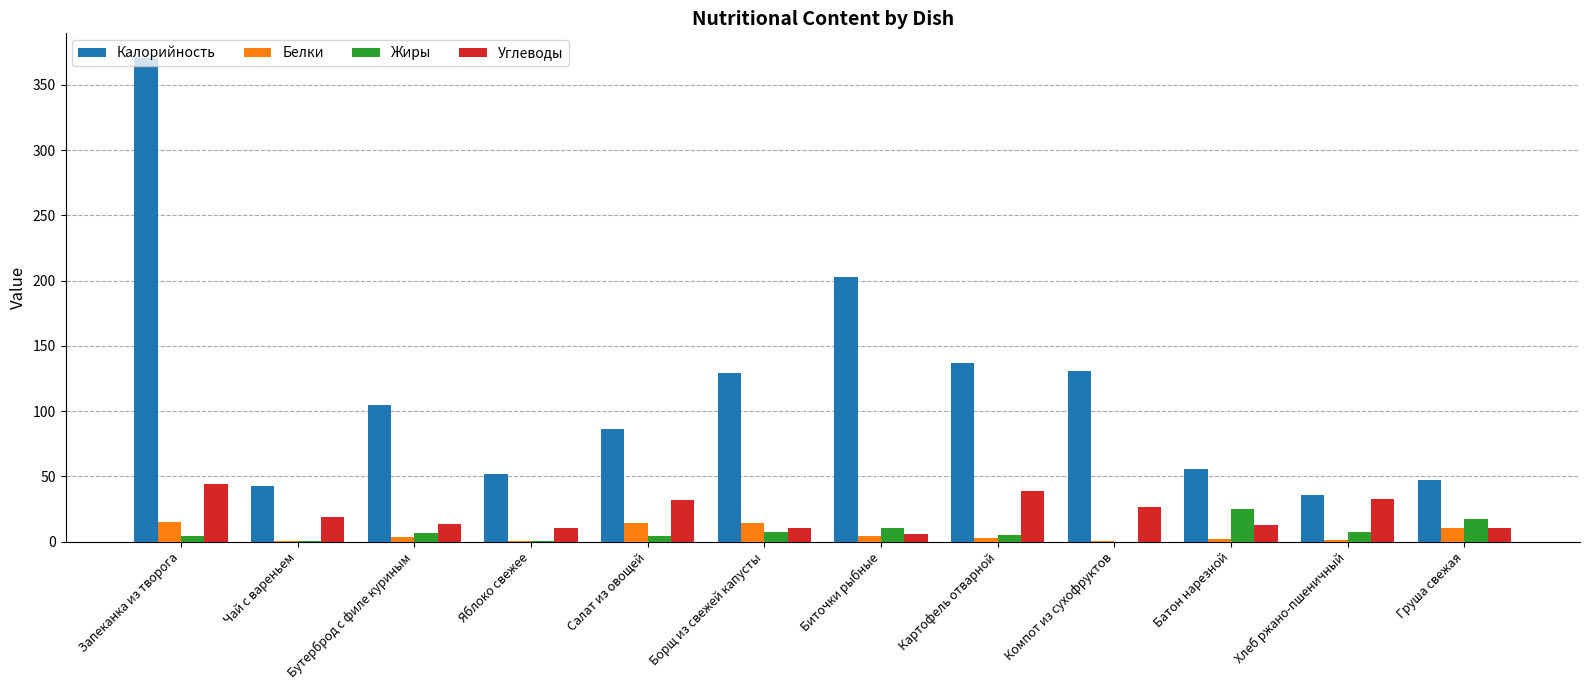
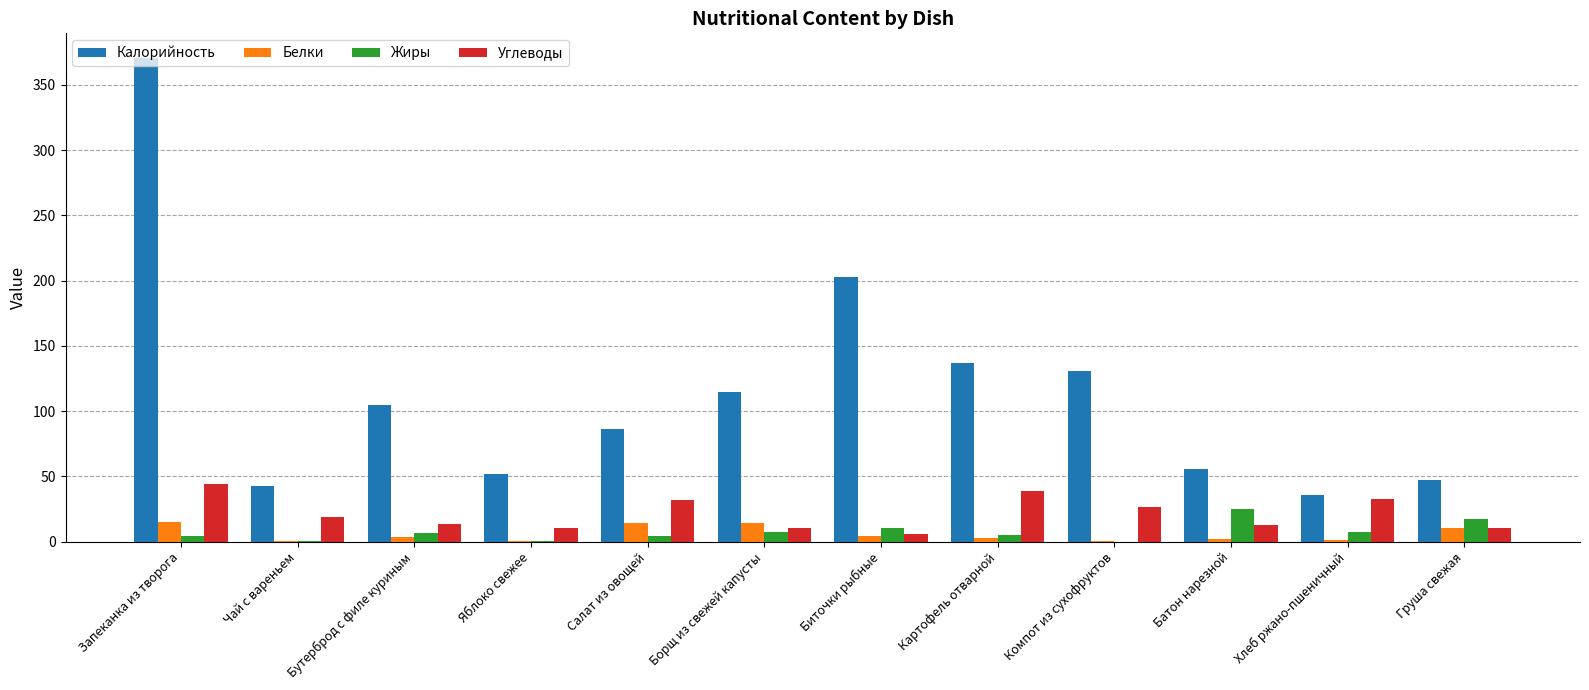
Калорийность, Борщ из свежей капусты: 129 -> 115
